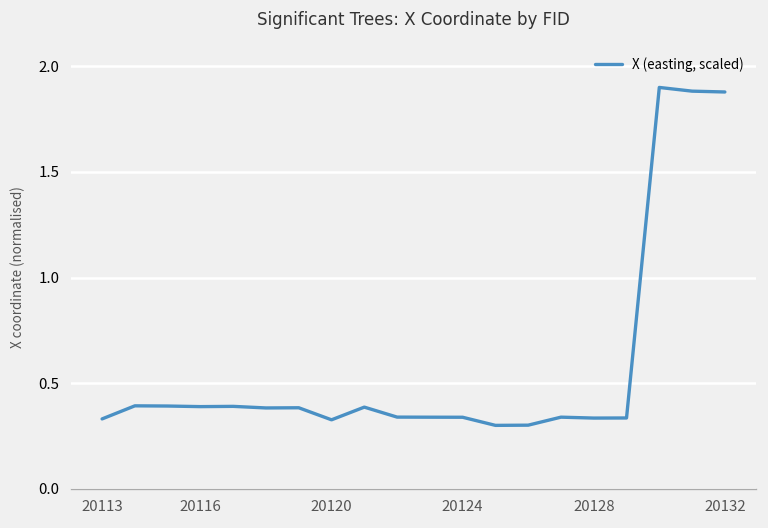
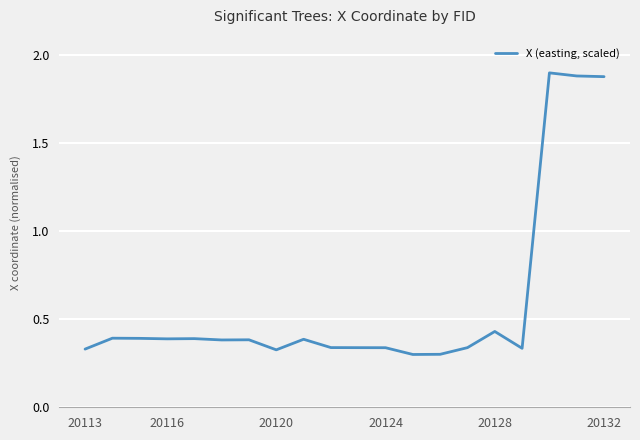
20128: 0.33 -> 0.43
